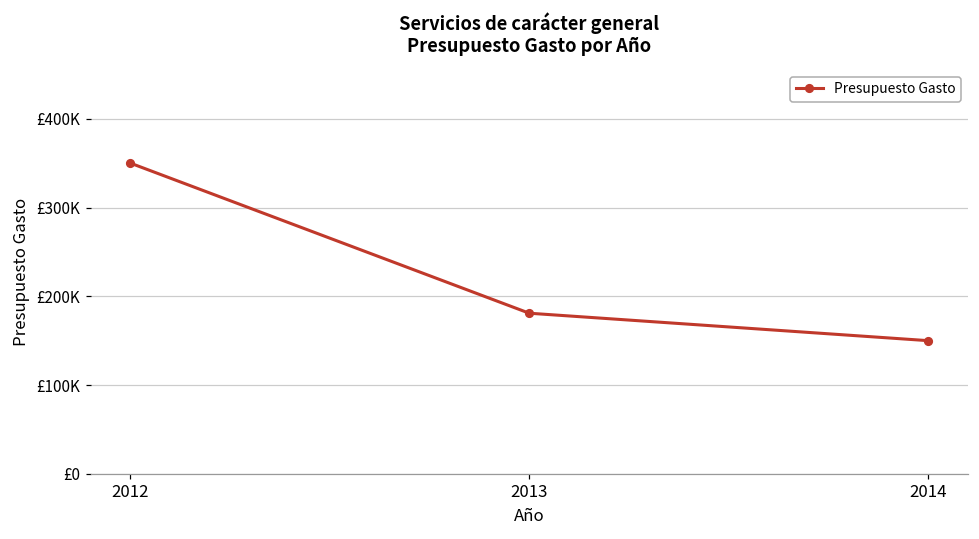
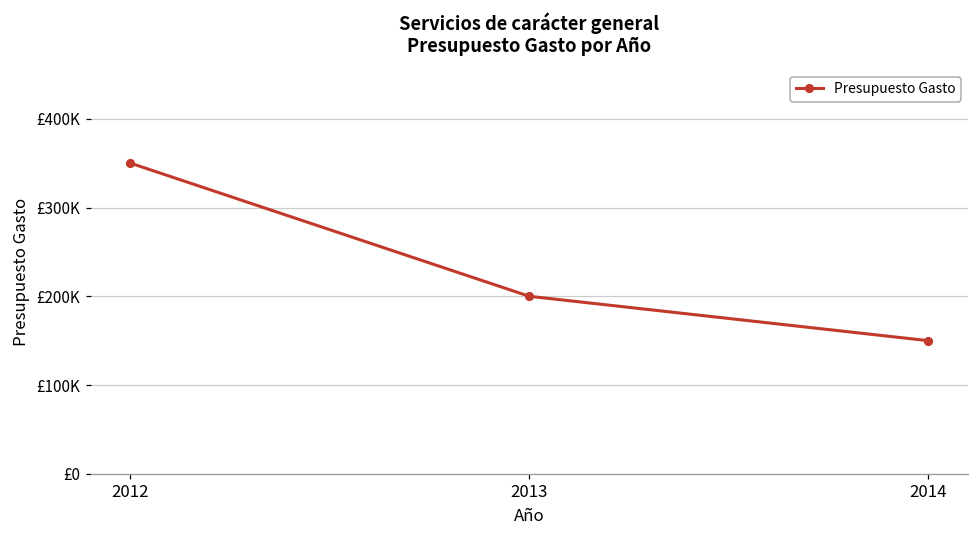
2013: £180000 -> £200000
